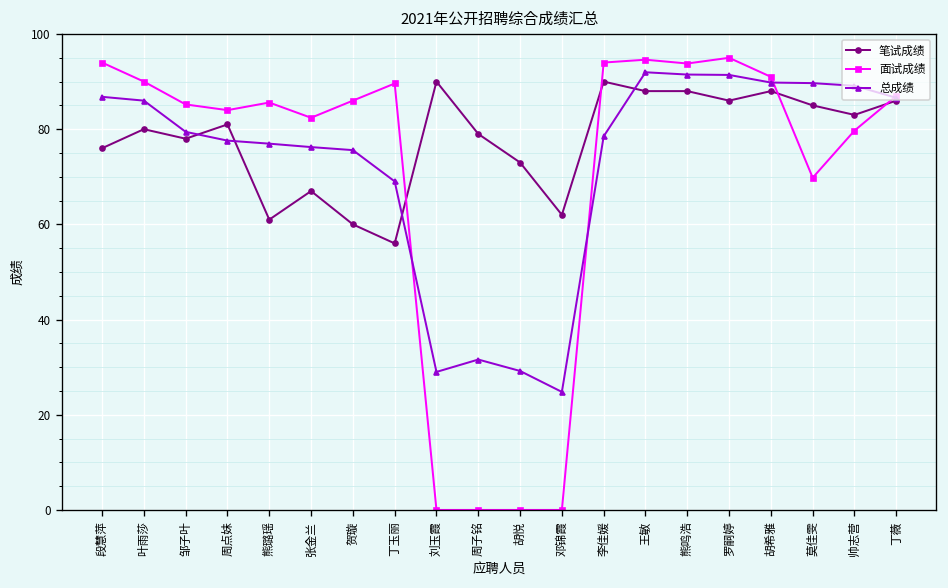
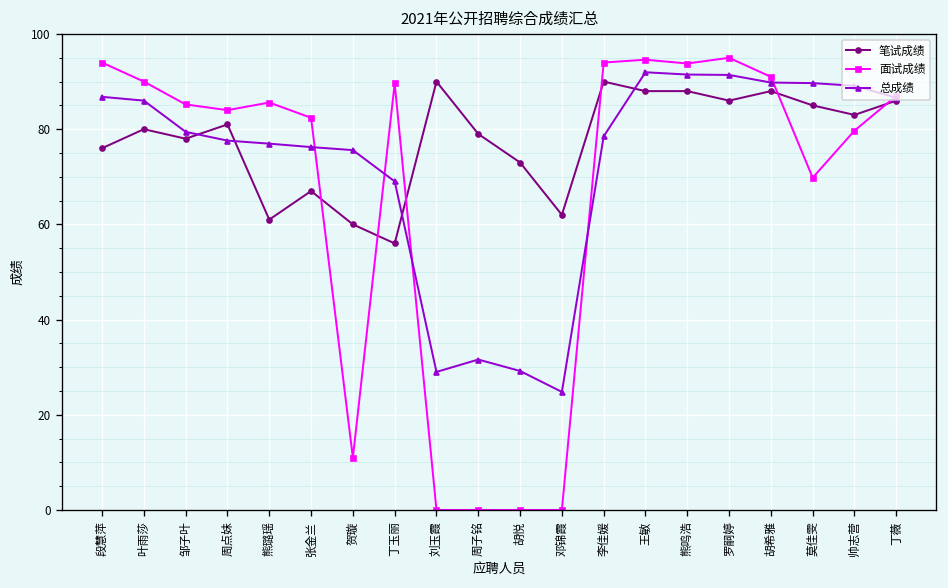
面试成绩, 贺璇: 86 -> 11
